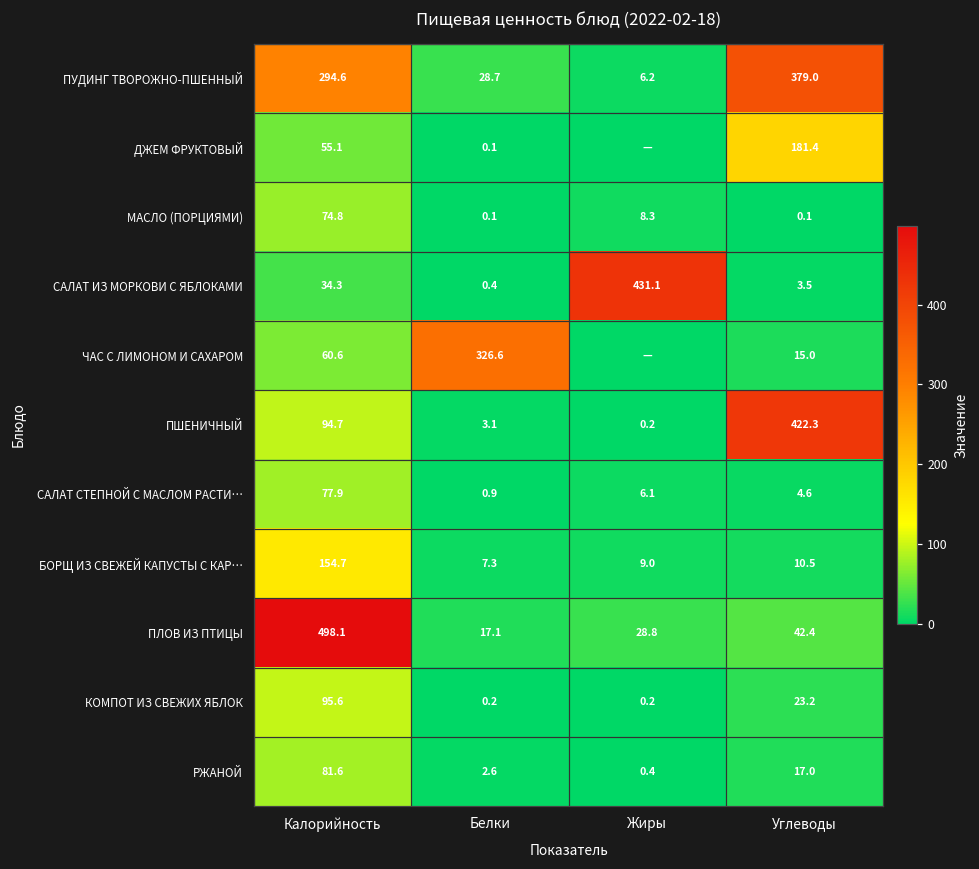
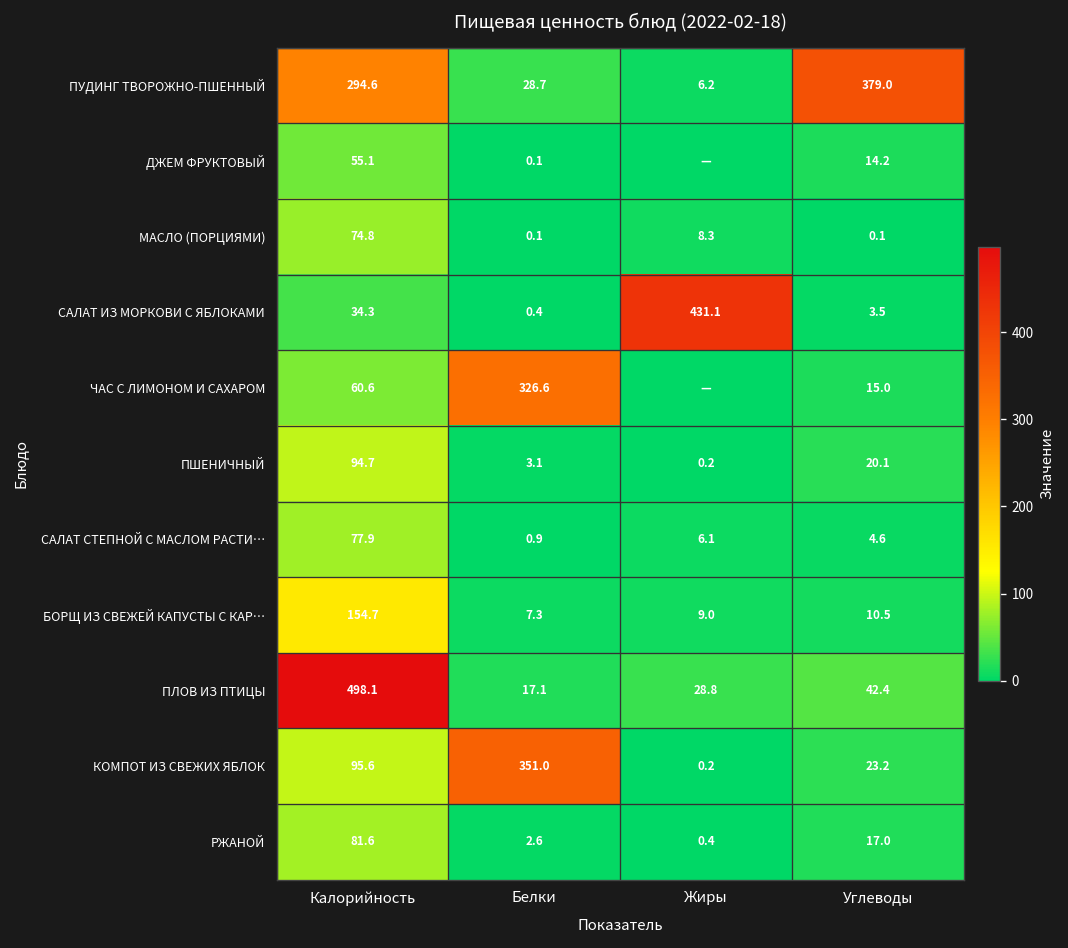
ДЖЕМ ФРУКТОВЫЙ, Углеводы: 181.4 -> 14.2
ПШЕНИЧНЫЙ, Углеводы: 422.3 -> 20.1
КОМПОТ ИЗ СВЕЖИХ ЯБЛОК, Белки: 0.2 -> 351.0
